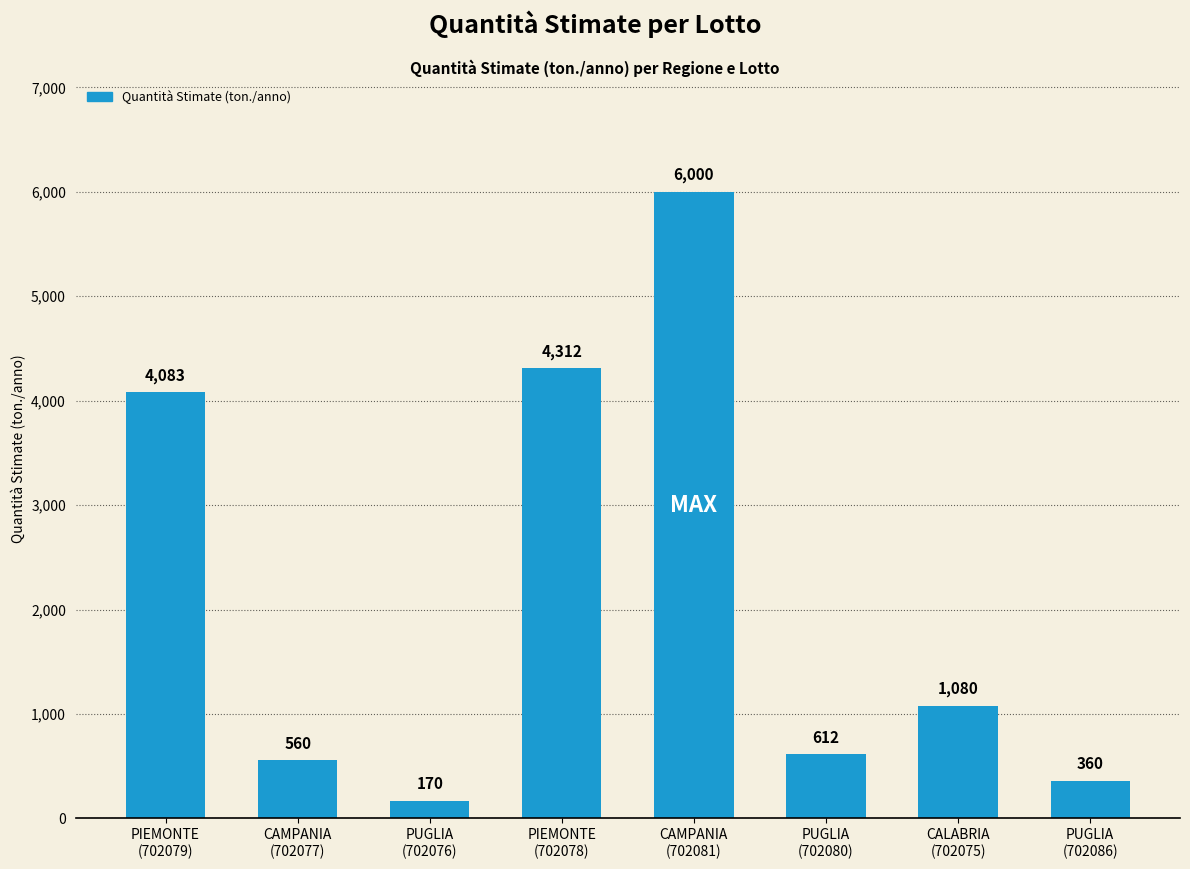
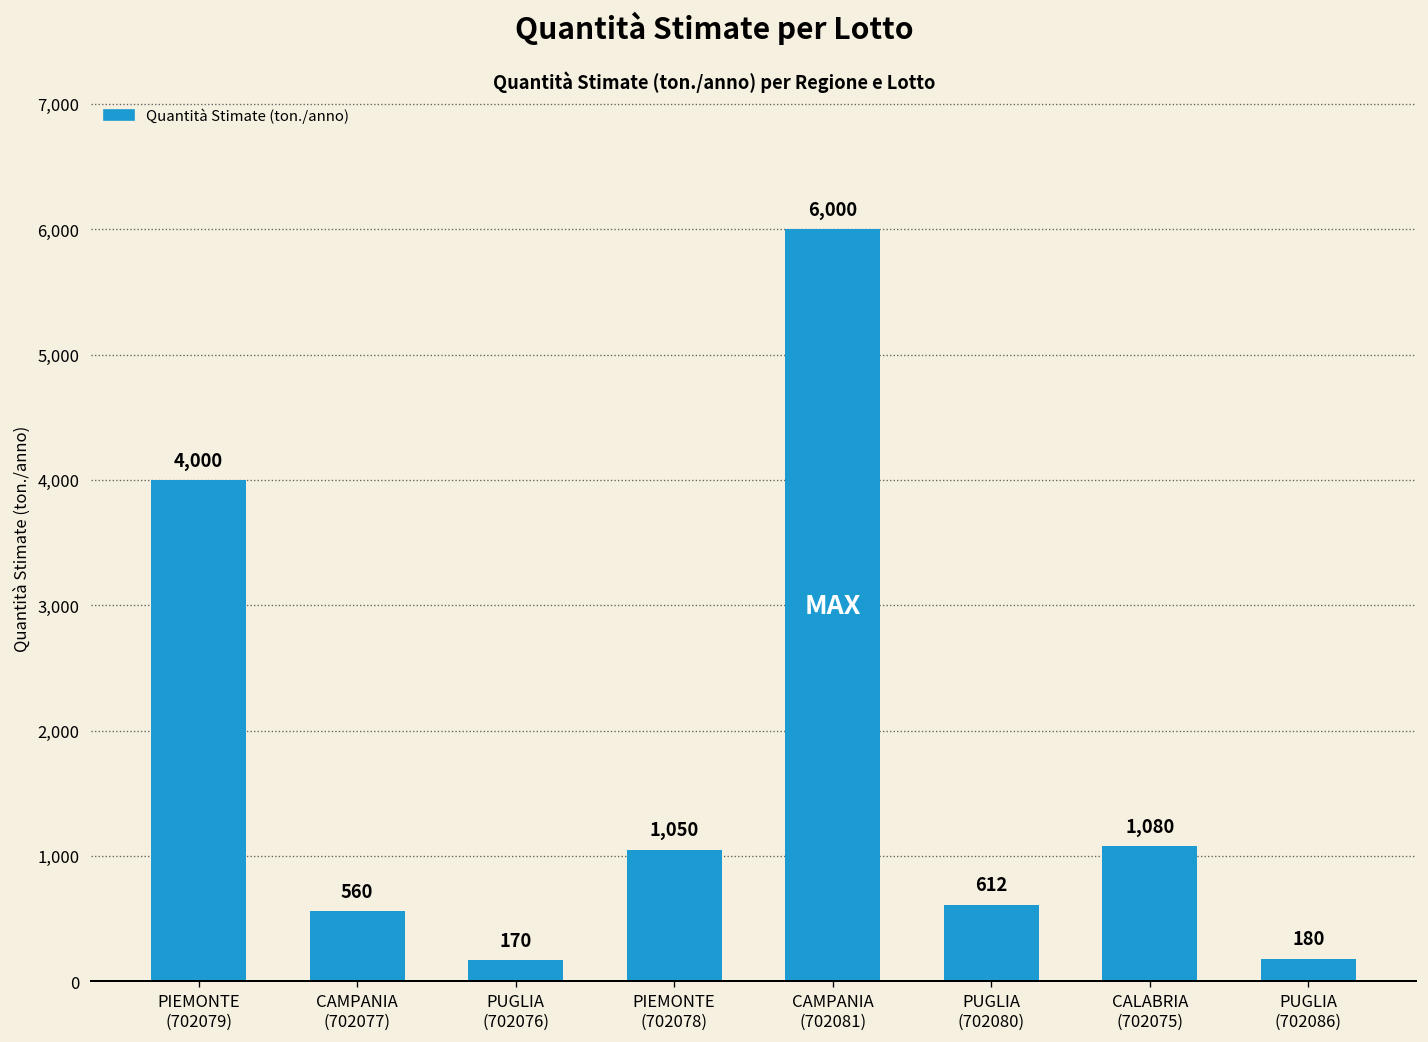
PIEMONTE (702079): 4,083 -> 4,000
PIEMONTE (702078): 4,312 -> 1,050
PUGLIA (702086): 360 -> 180
